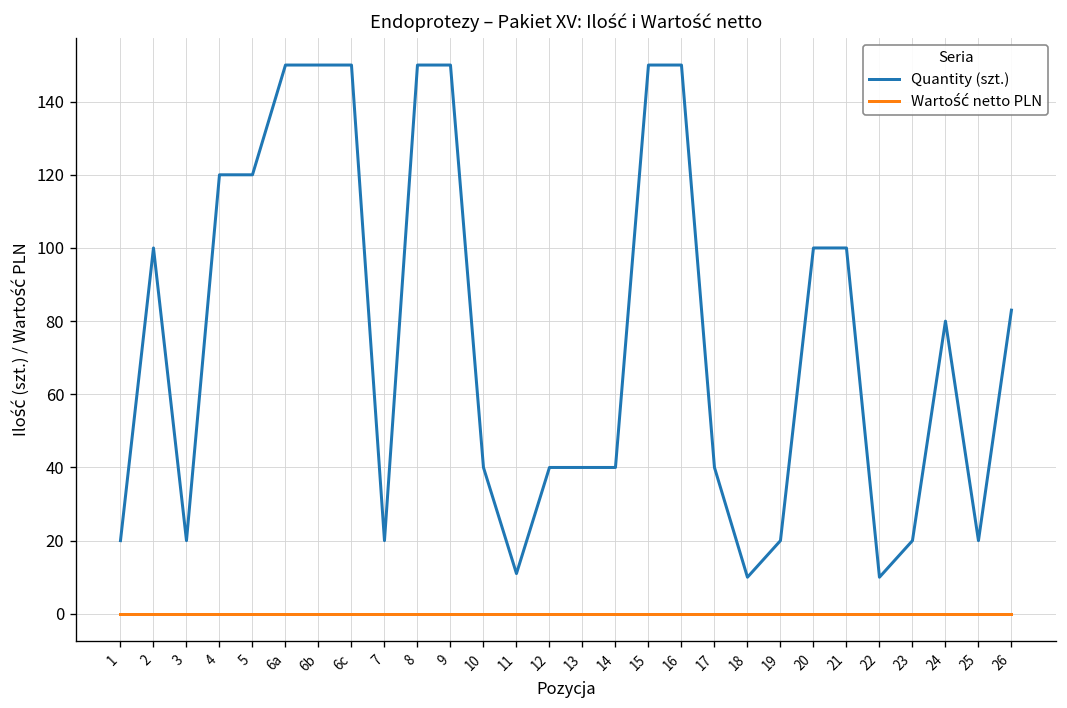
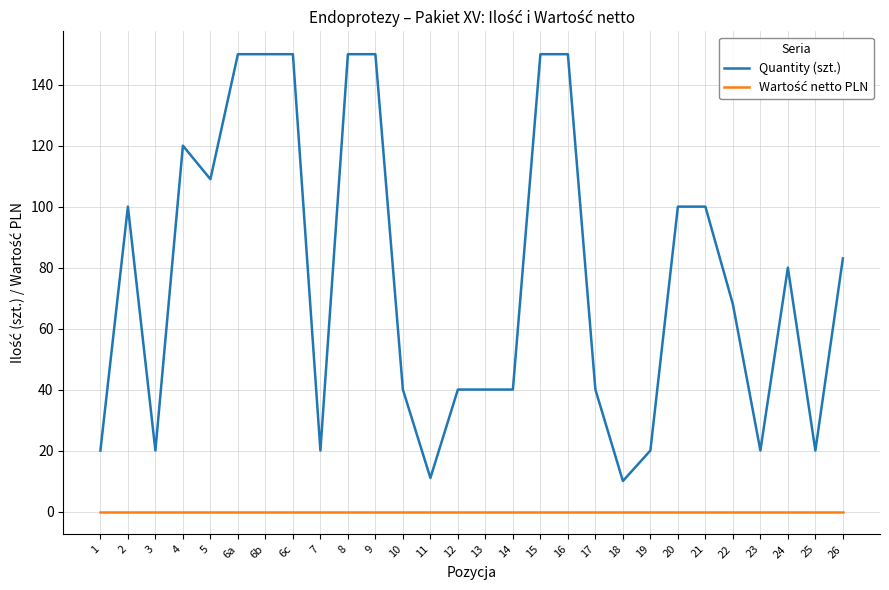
Quantity (szt.), 5: 120 -> 109
Quantity (szt.), 22: 10 -> 68
